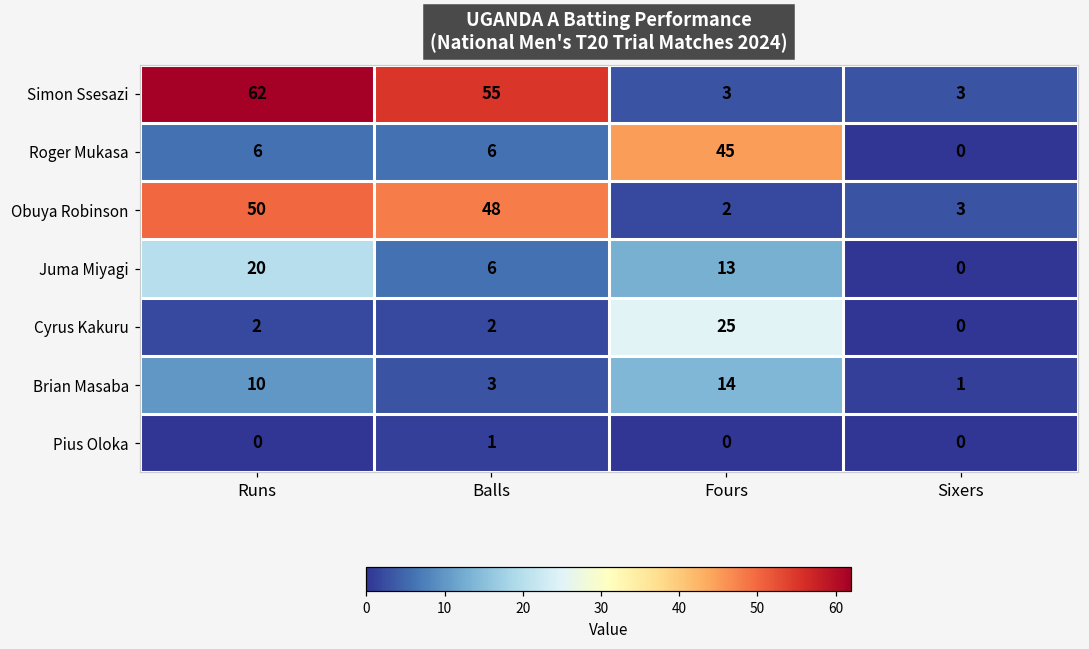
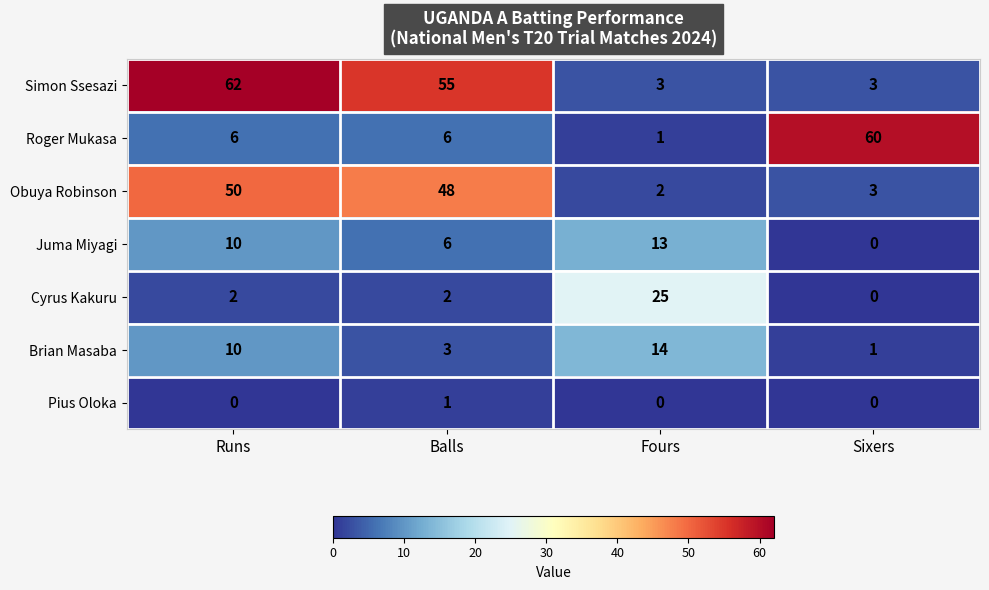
Roger Mukasa, Fours: 45 -> 1
Roger Mukasa, Sixers: 0 -> 60
Juma Miyagi, Runs: 20 -> 10
